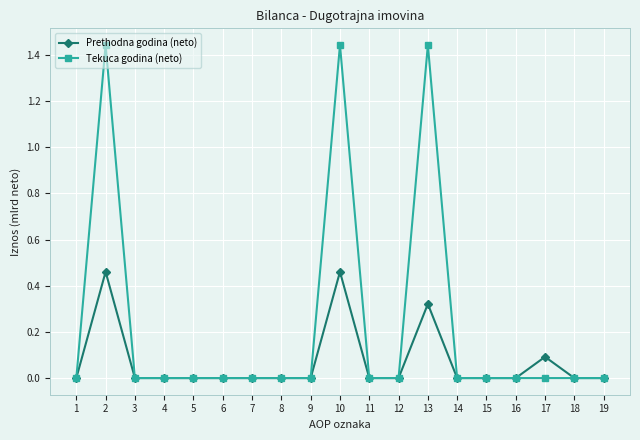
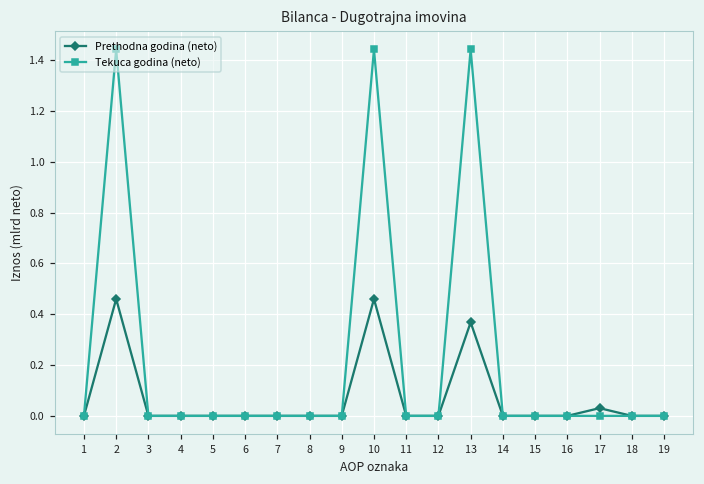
Prethodna godina (neto), 13: 0.32 -> 0.37
Prethodna godina (neto), 17: 0.09 -> 0.03
